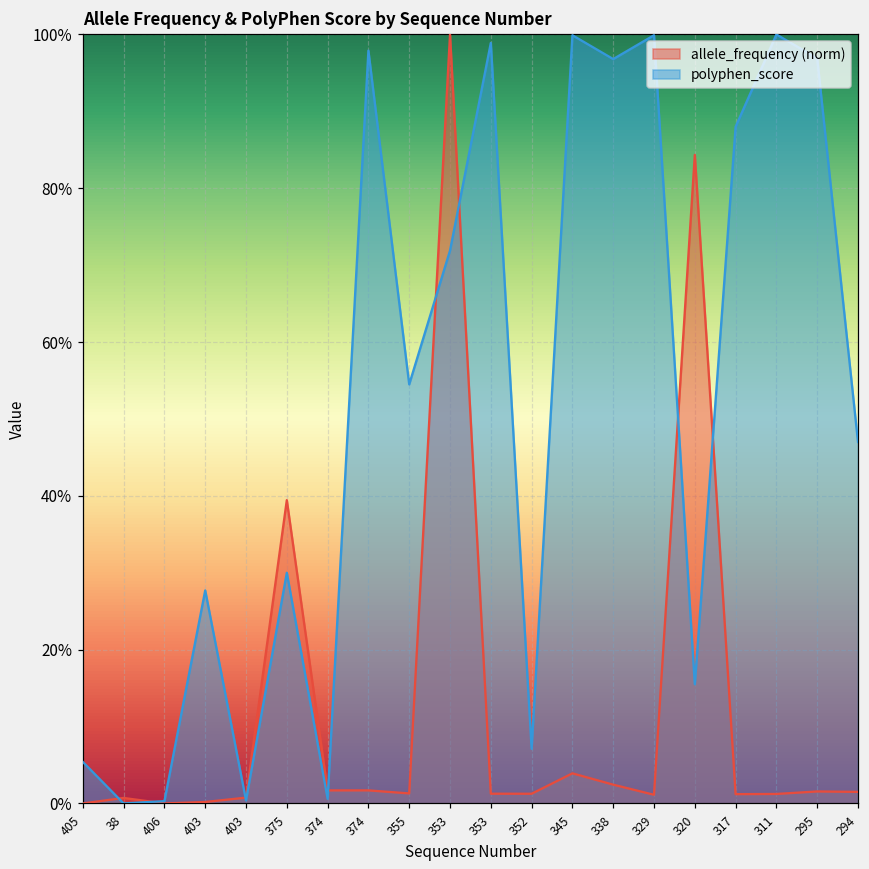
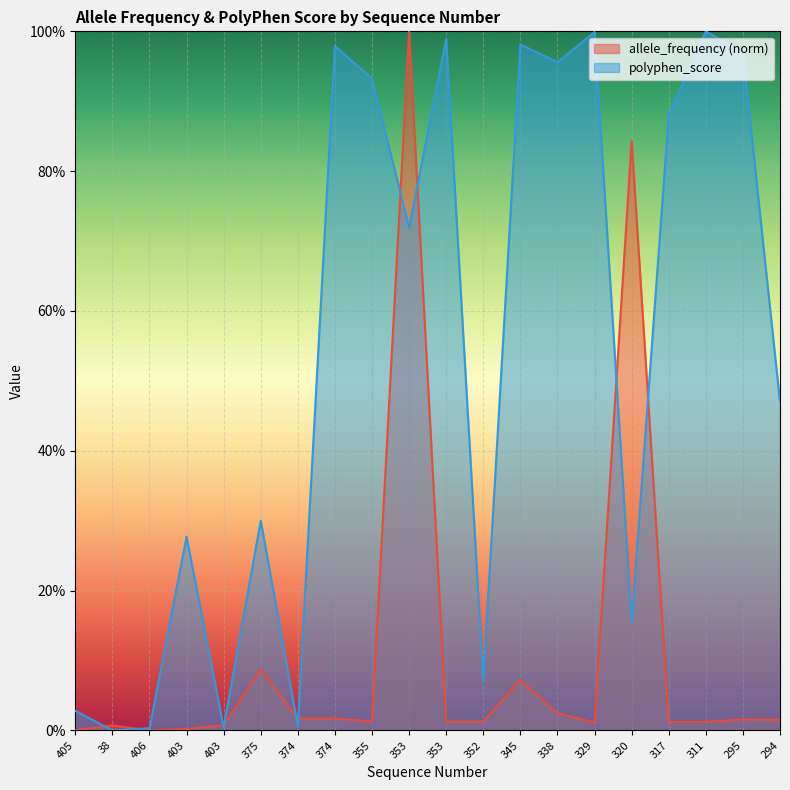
polyphen_score, 405: 5% -> 3%
allele_frequency (norm), 375: 39% -> 9%
polyphen_score, 355: 55% -> 93%
allele_frequency (norm), 345: 4% -> 7%
polyphen_score, 345: 100% -> 98%
polyphen_score, 338: 97% -> 96%
